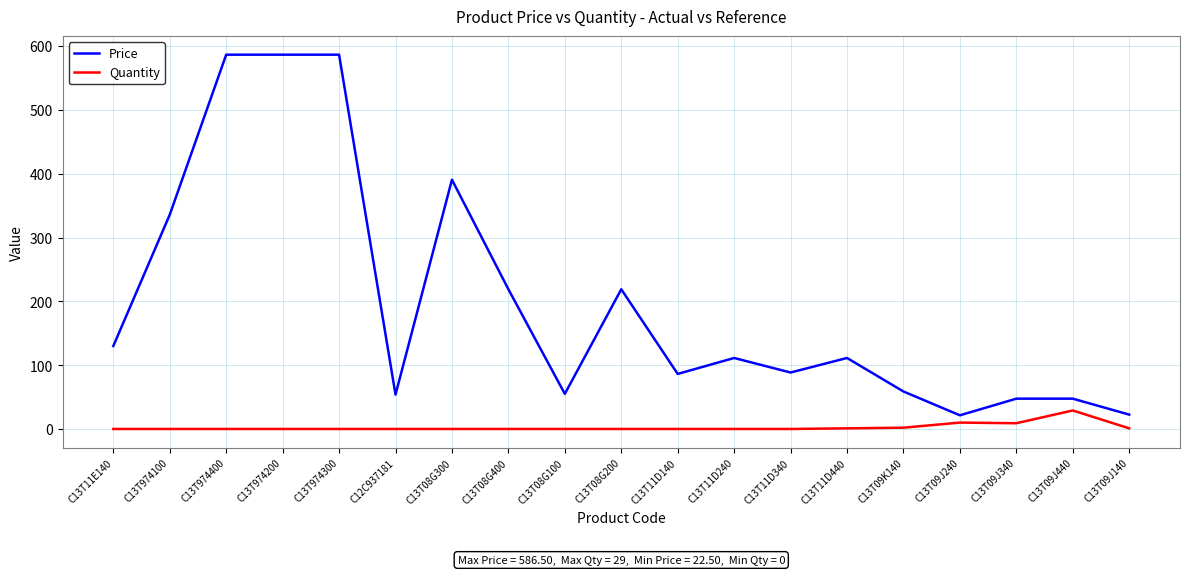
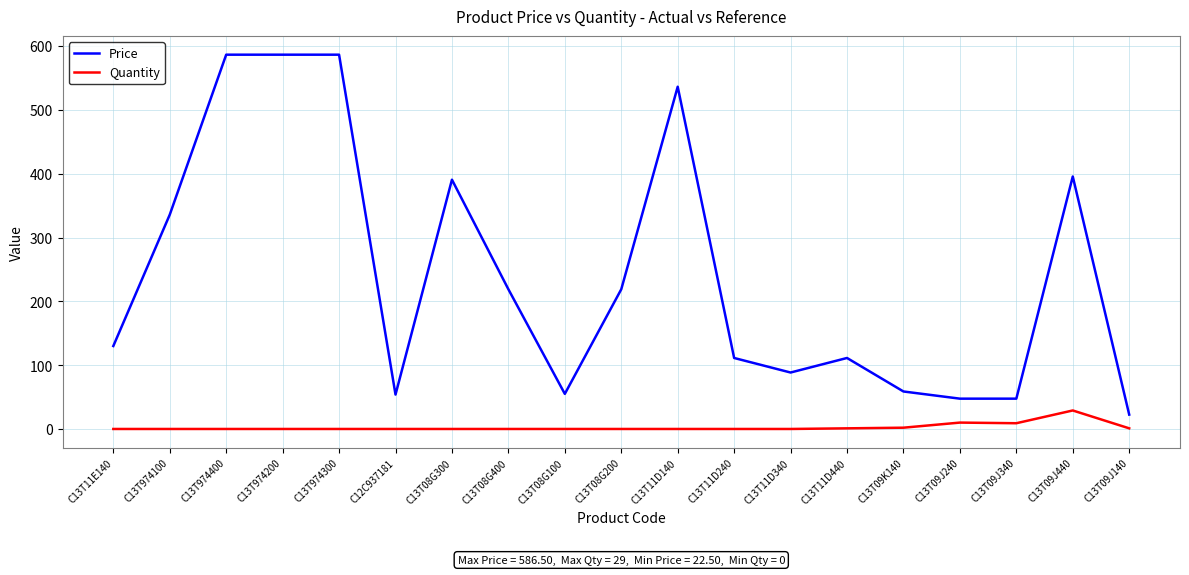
Price, C13T11D140: 90 -> 540
Price, C13T09J240: 20 -> 50
Price, C13T09J440: 50 -> 400
